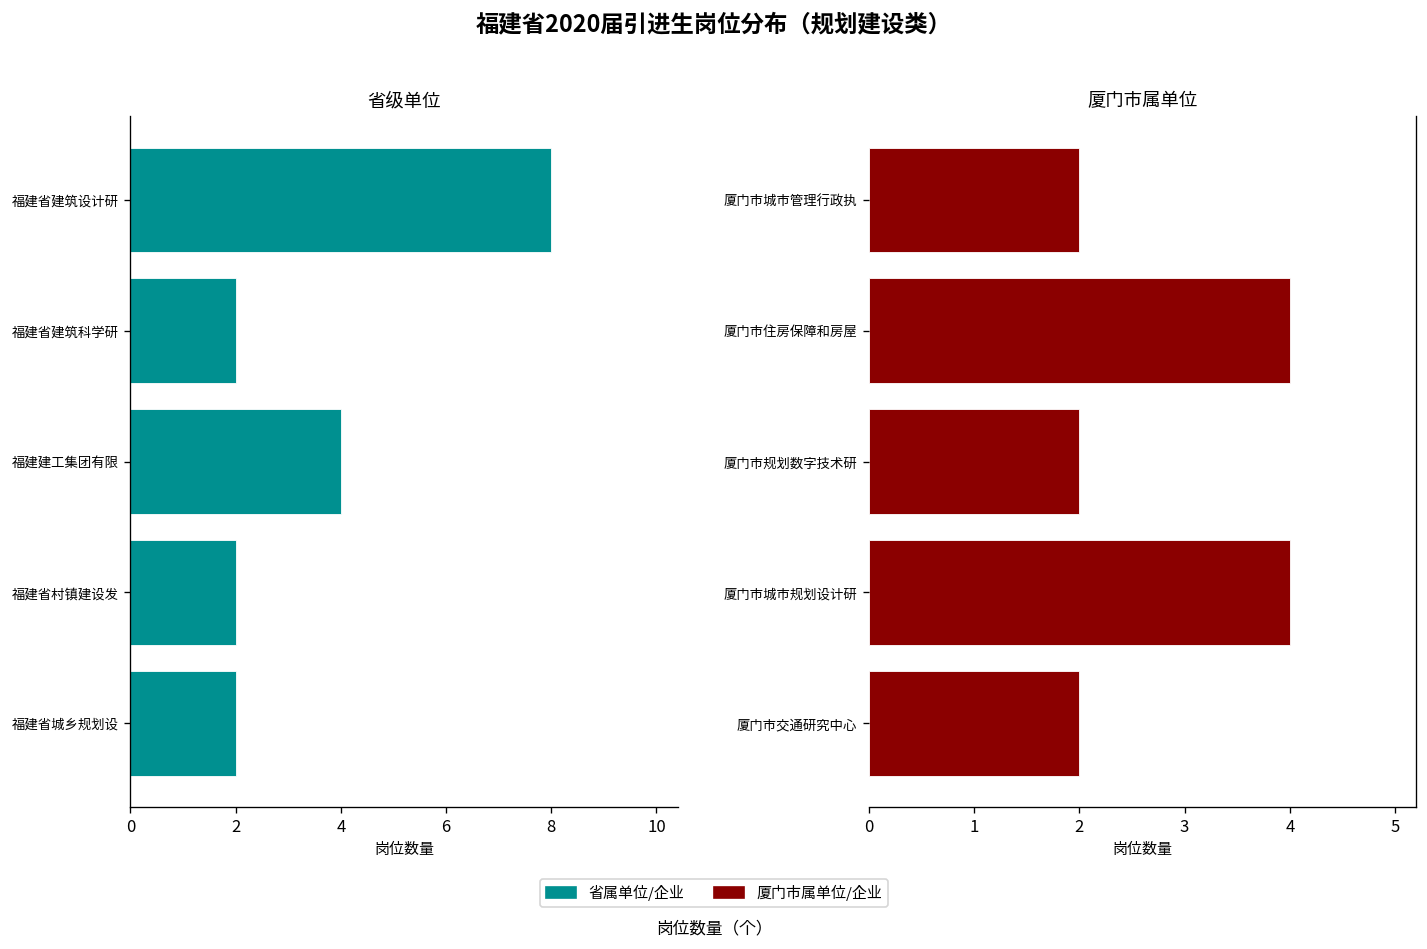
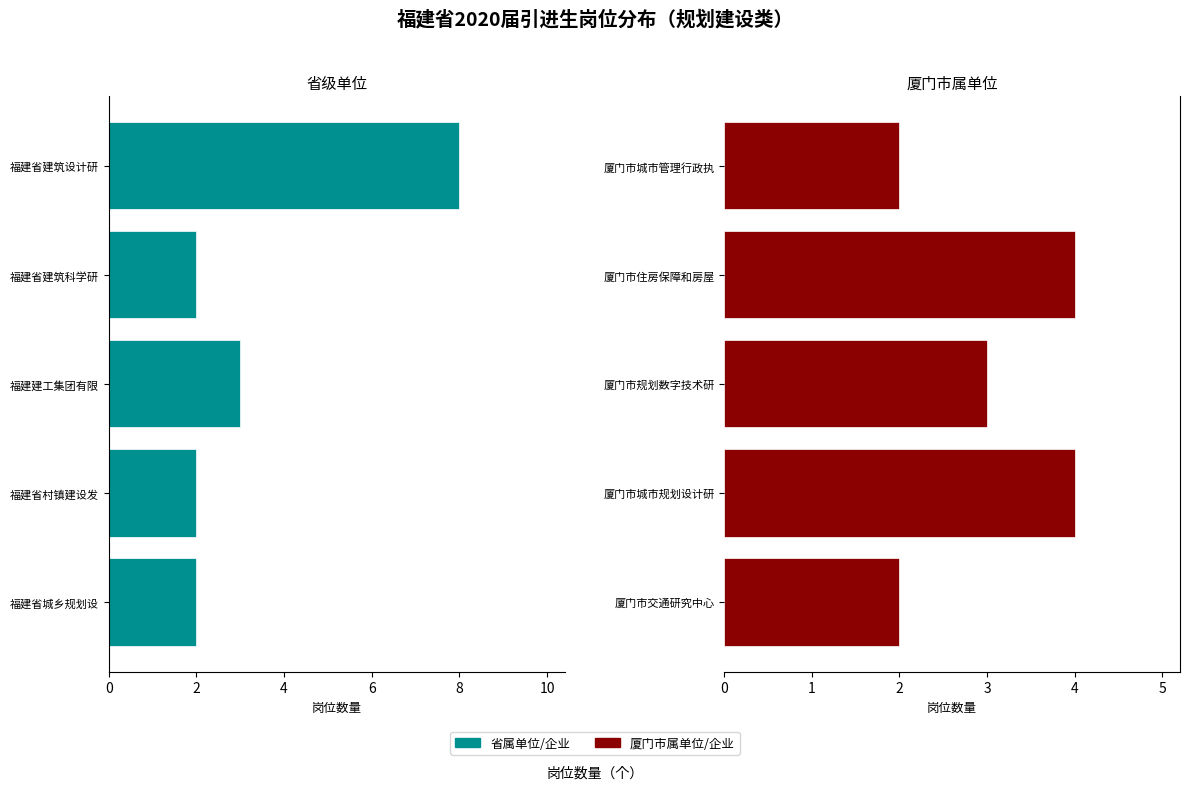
省级单位, 福建建工集团有限: 4 -> 3
厦门市属单位, 厦门市规划数字技术研: 2 -> 3
